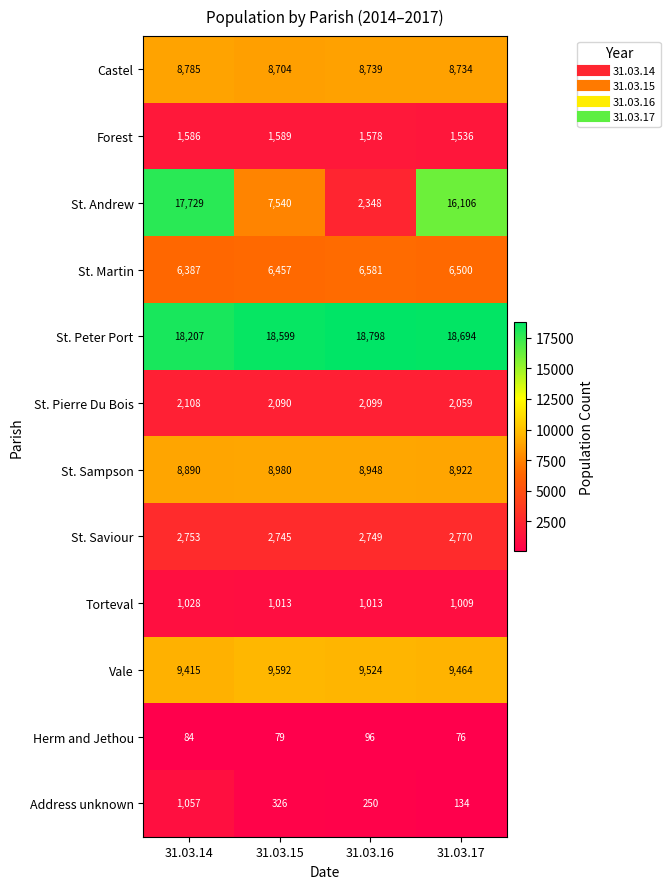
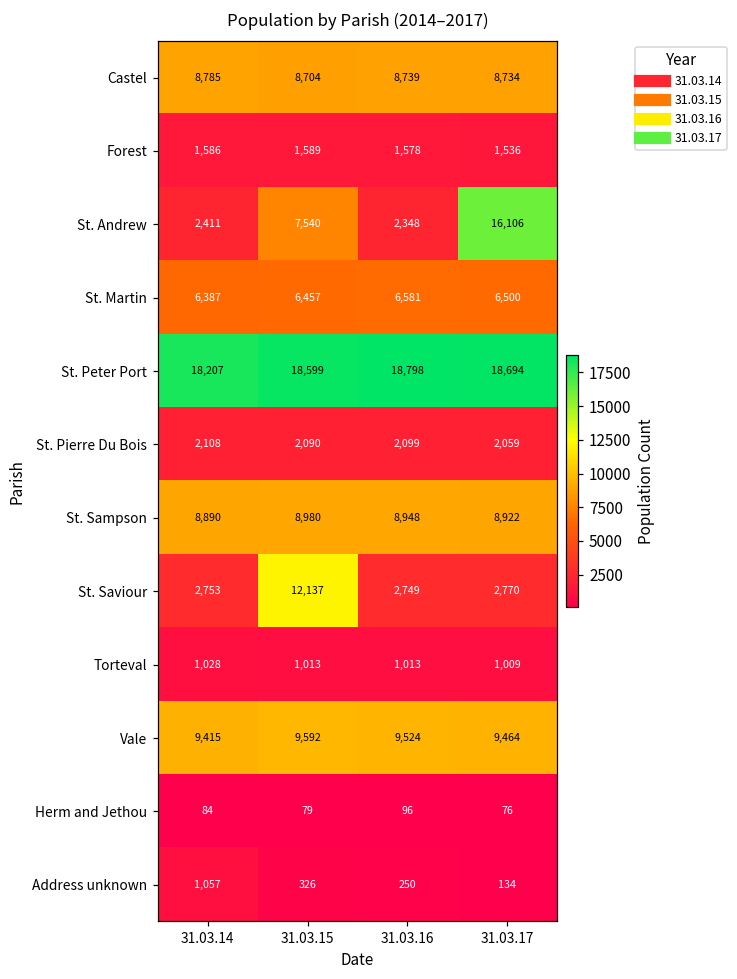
St. Andrew, 31.03.14: 17,729 -> 2,411
St. Saviour, 31.03.15: 2,745 -> 12,137
